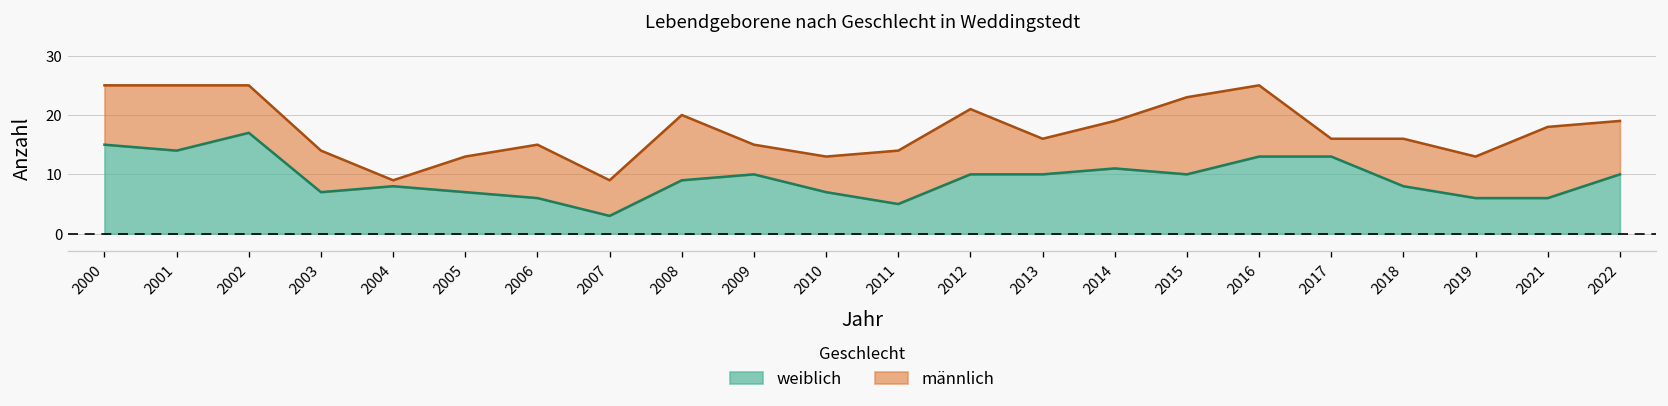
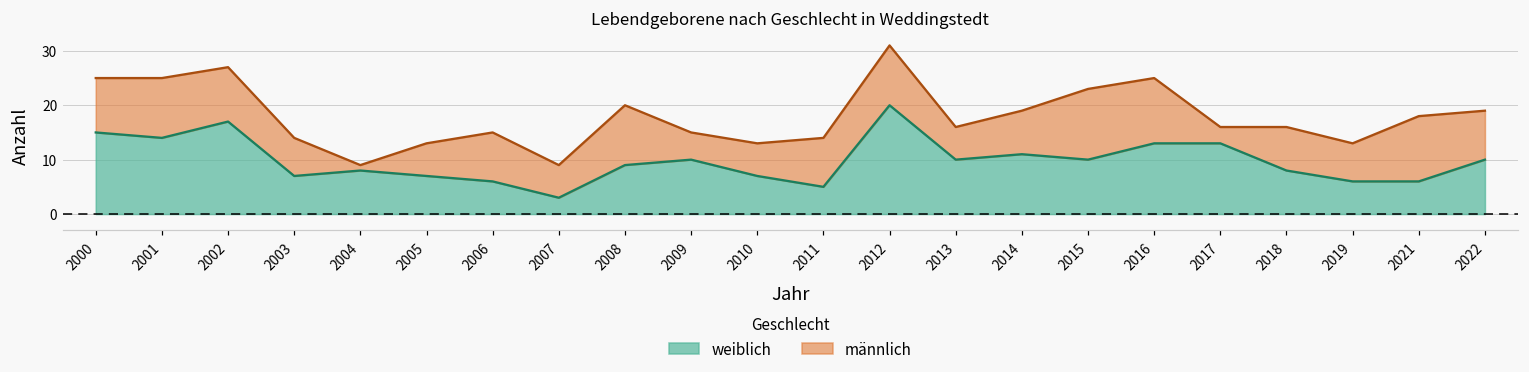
männlich, 2002: 8 -> 10
weiblich, 2012: 10 -> 20
